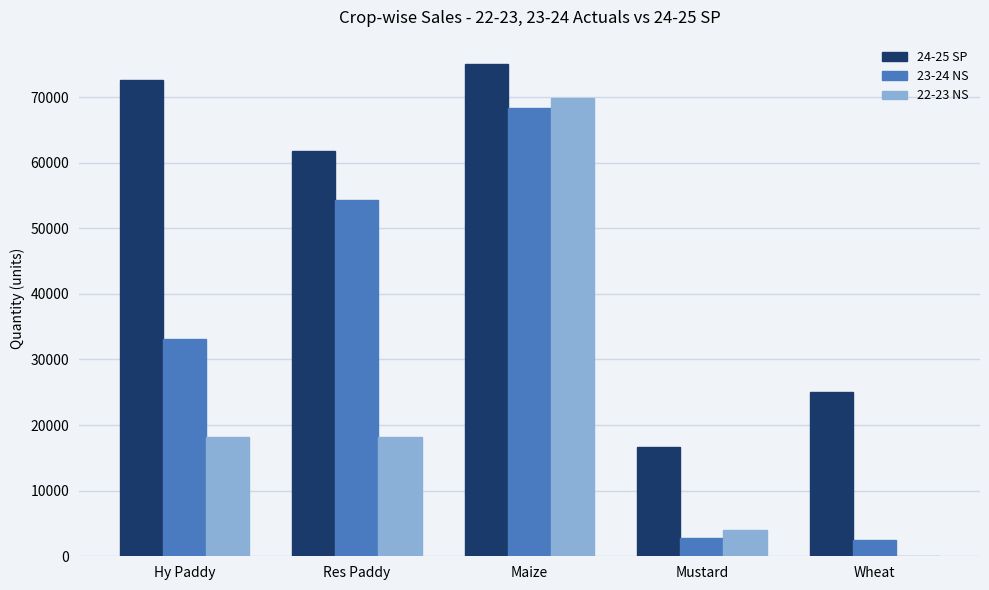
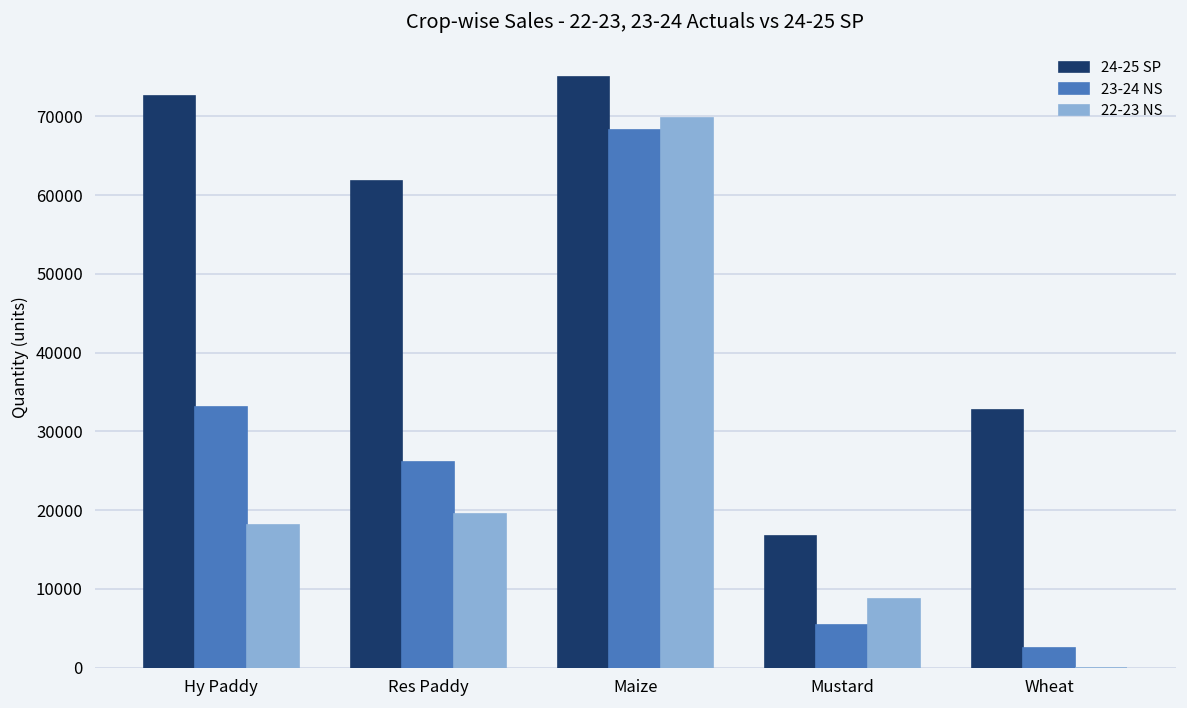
23-24 NS, Res Paddy: 54000 -> 26000
22-23 NS, Res Paddy: 18000 -> 20000
23-24 NS, Mustard: 3000 -> 5000
22-23 NS, Mustard: 4000 -> 9000
24-25 SP, Wheat: 25000 -> 33000
